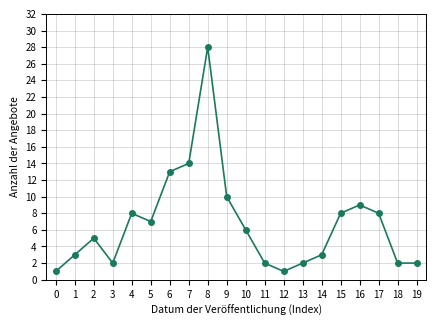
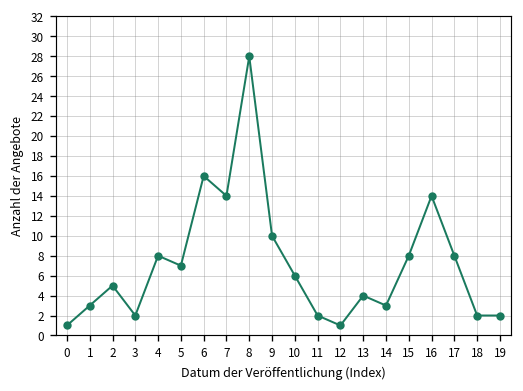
6: 13 -> 16
13: 2 -> 4
16: 9 -> 14
